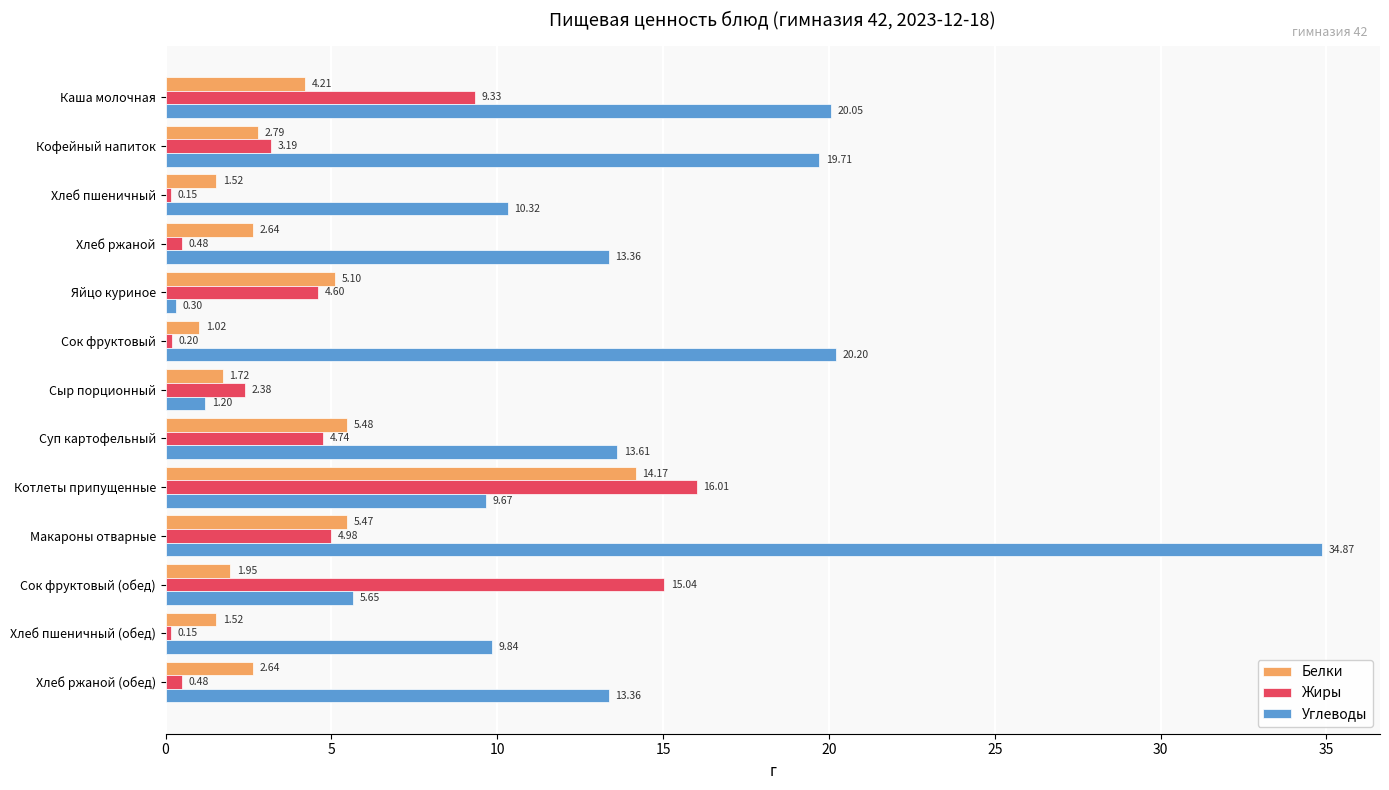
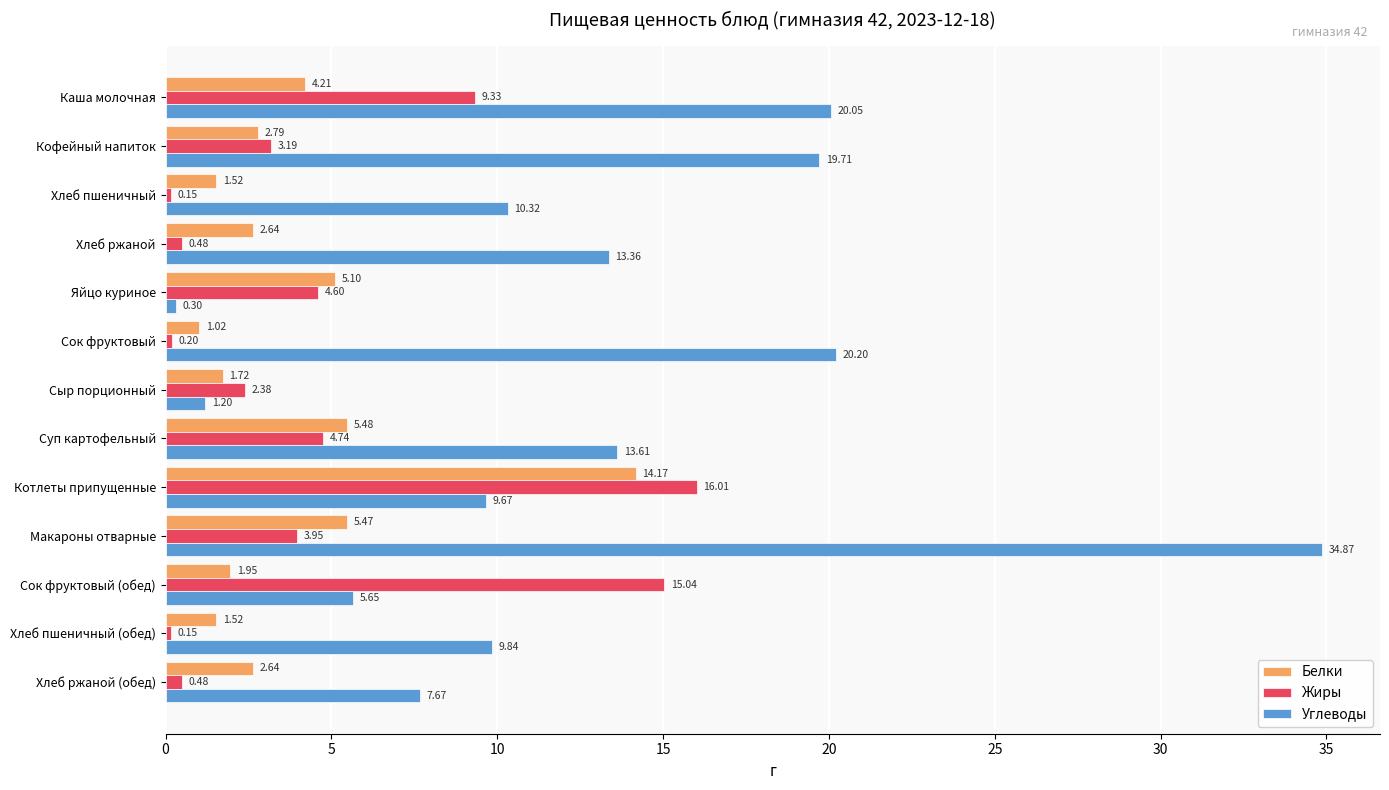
Жиры, Макароны отварные: 4.98 -> 3.95
Углеводы, Хлеб ржаной (обед): 13.36 -> 7.67
